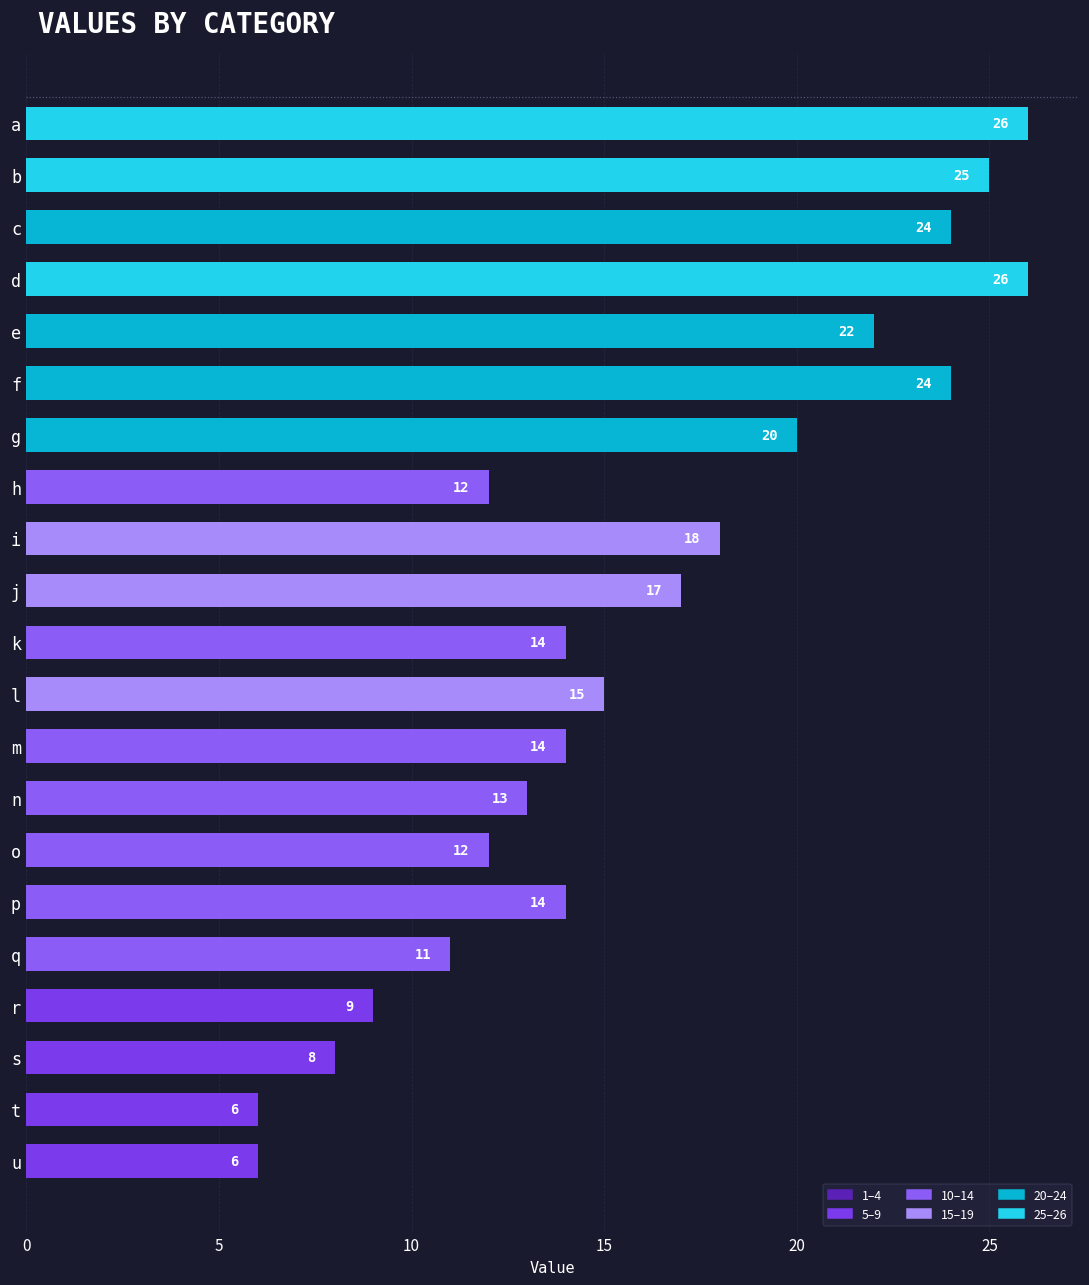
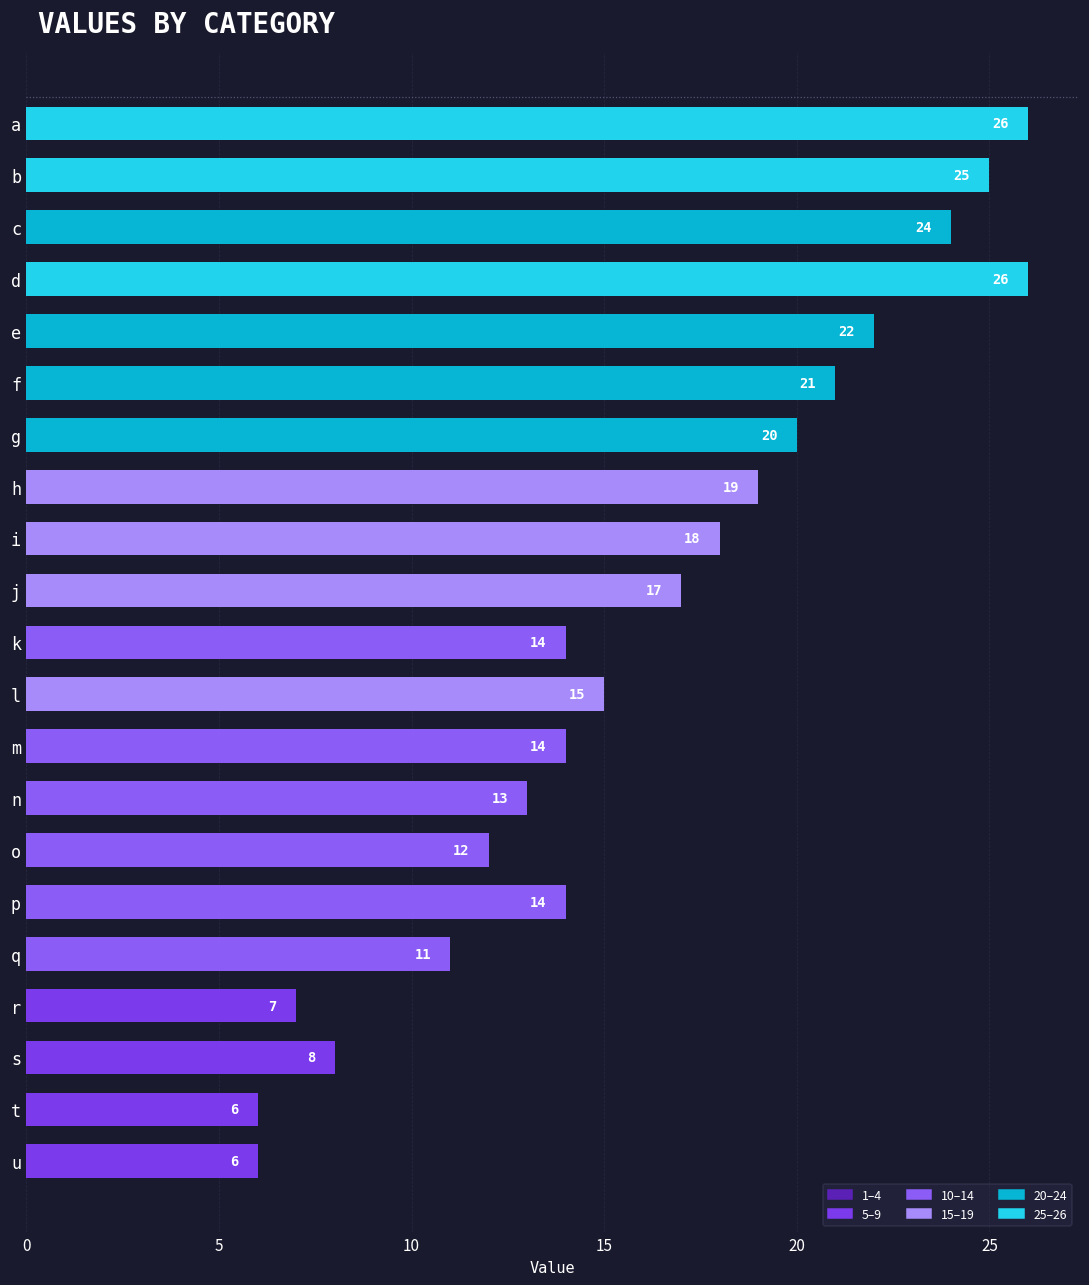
f: 24 -> 21
h: 12 -> 19
r: 9 -> 7
